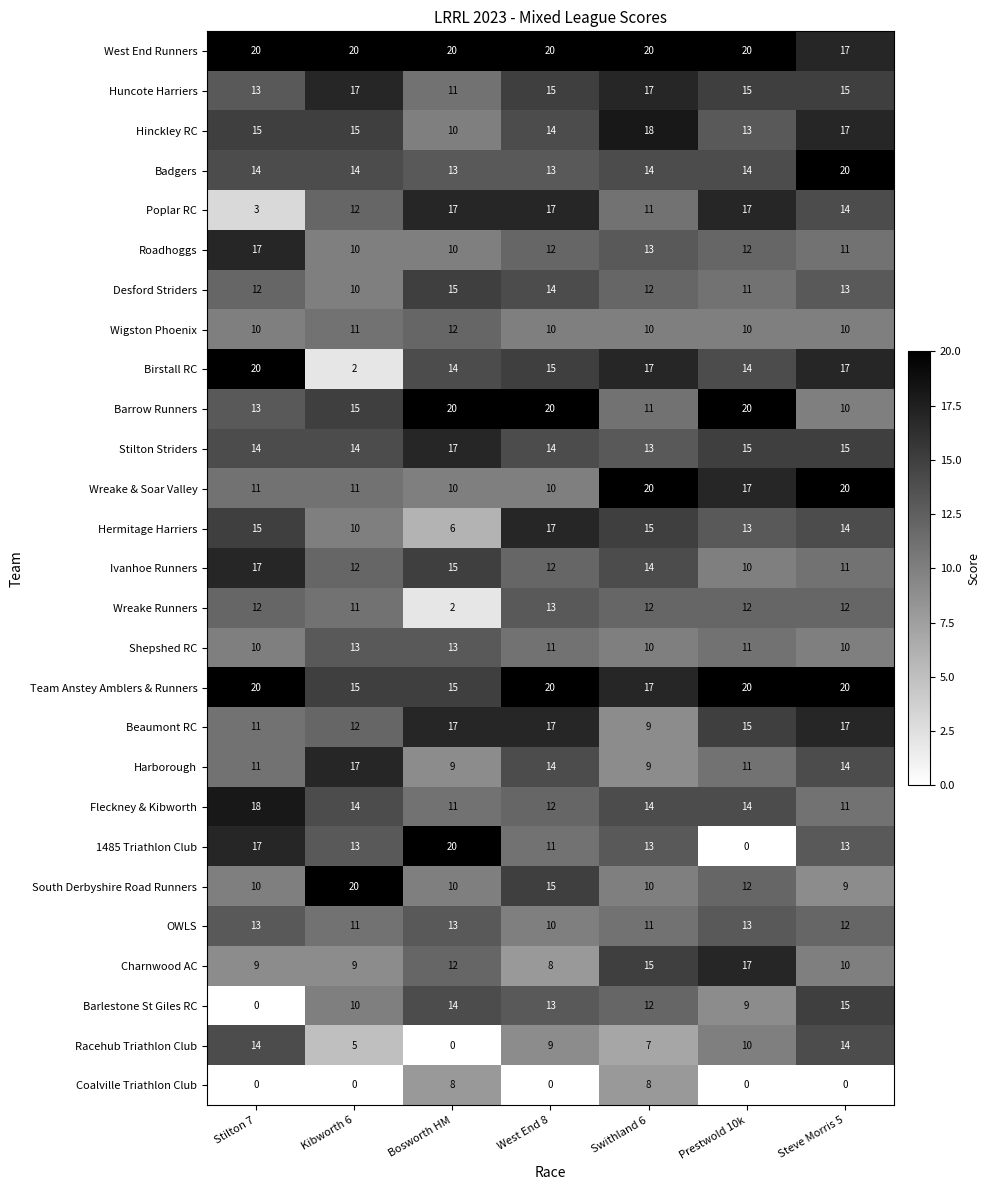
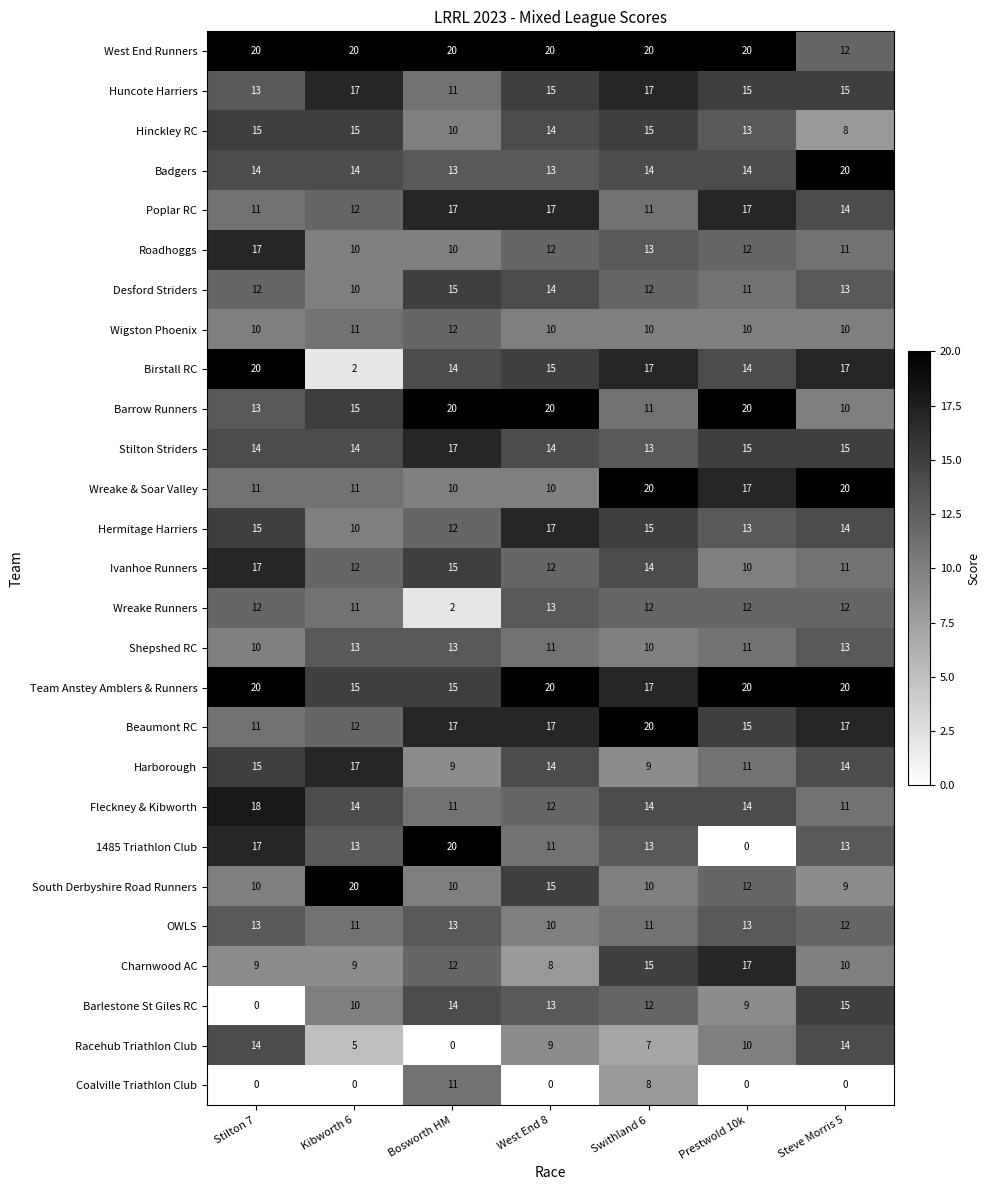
West End Runners, Steve Morris 5: 17 -> 12
Hinckley RC, Swithland 6: 18 -> 15
Hinckley RC, Steve Morris 5: 17 -> 8
Poplar RC, Stilton 7: 3 -> 11
Hermitage Harriers, Bosworth HM: 6 -> 12
Shepshed RC, Steve Morris 5: 10 -> 13
Beaumont RC, Swithland 6: 9 -> 20
Harborough, Stilton 7: 11 -> 15
Coalville Triathlon Club, Bosworth HM: 8 -> 11
